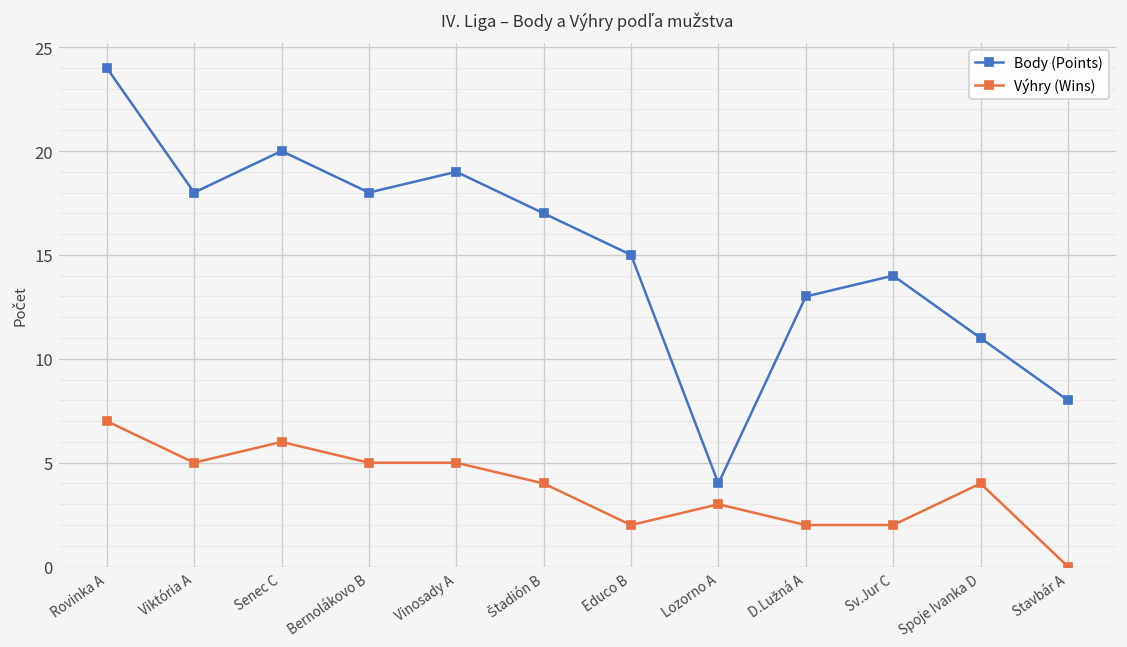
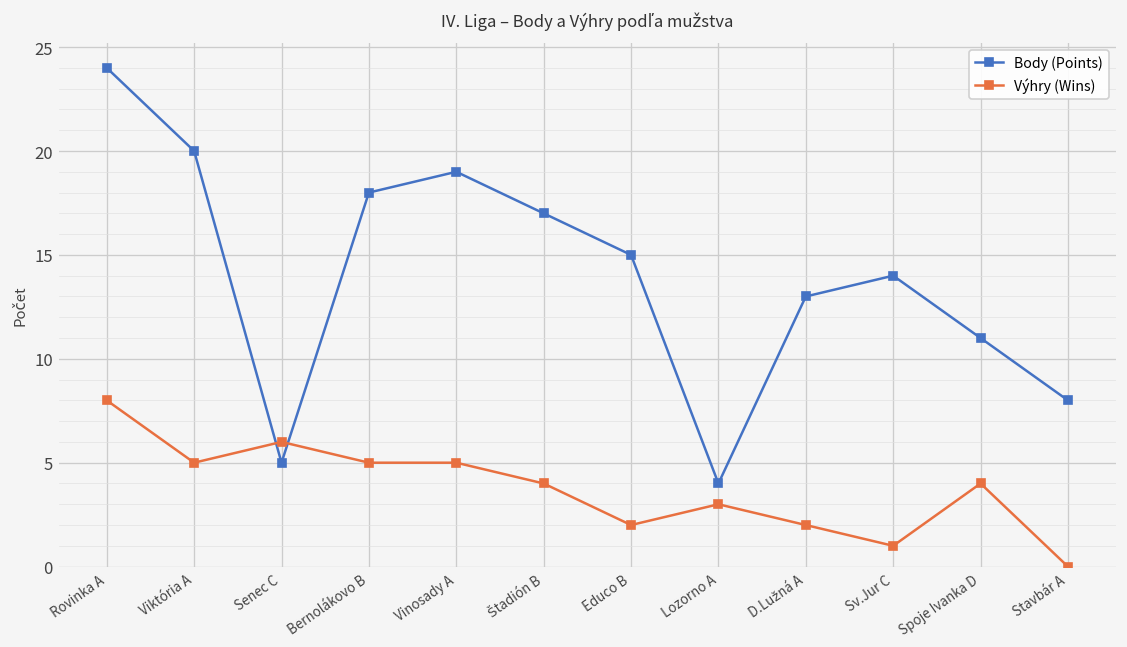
Výhry (Wins), Rovinka A: 7 -> 8
Body (Points), Viktória A: 18 -> 20
Body (Points), Senec C: 20 -> 5
Výhry (Wins), Sv.Jur C: 2 -> 1
